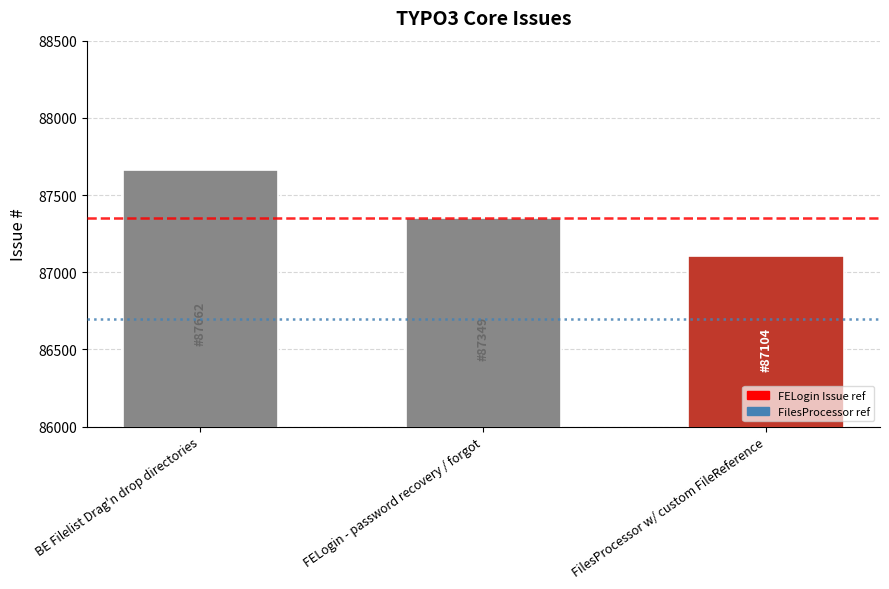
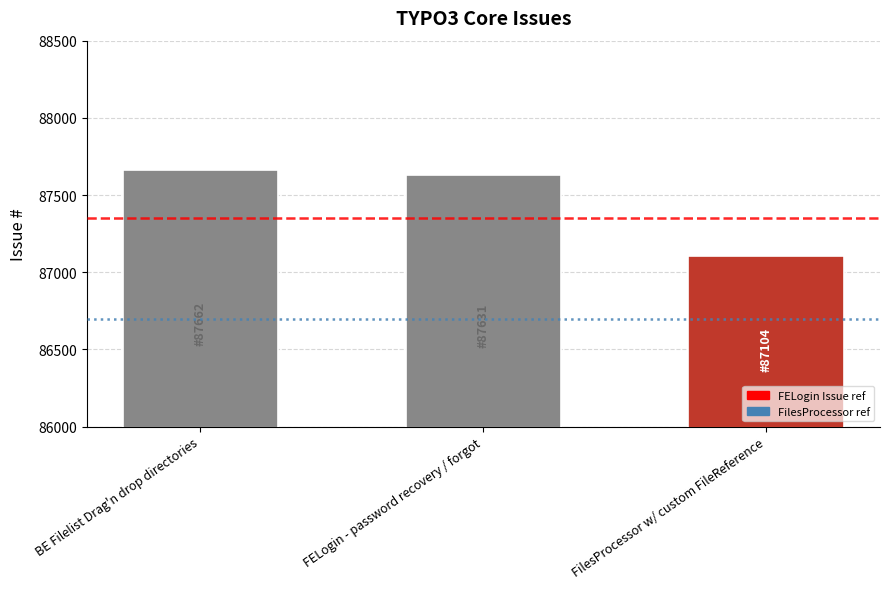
FELogin - password recovery / forgot: 87350 -> 87630
